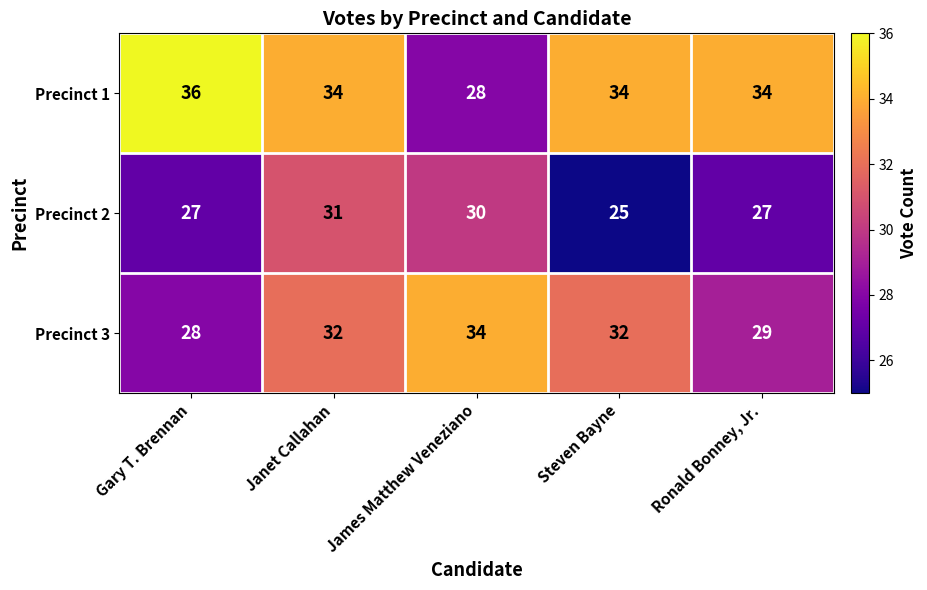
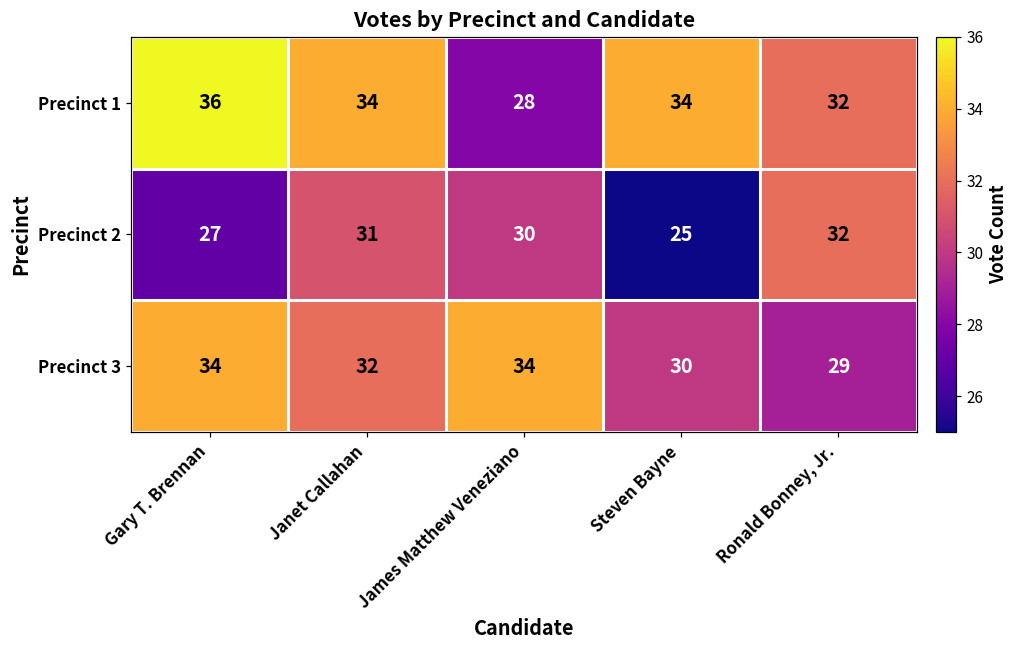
Precinct 1, Ronald Bonney, Jr.: 34 -> 32
Precinct 2, Ronald Bonney, Jr.: 27 -> 32
Precinct 3, Gary T. Brennan: 28 -> 34
Precinct 3, Steven Bayne: 32 -> 30
